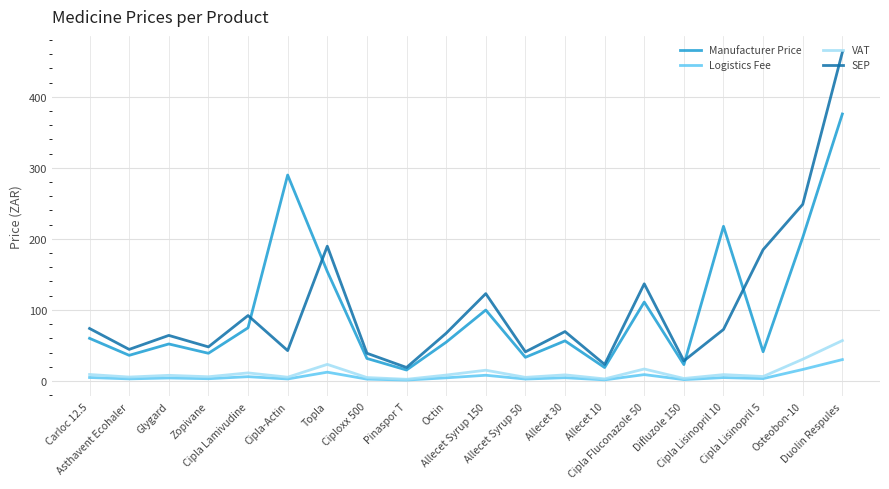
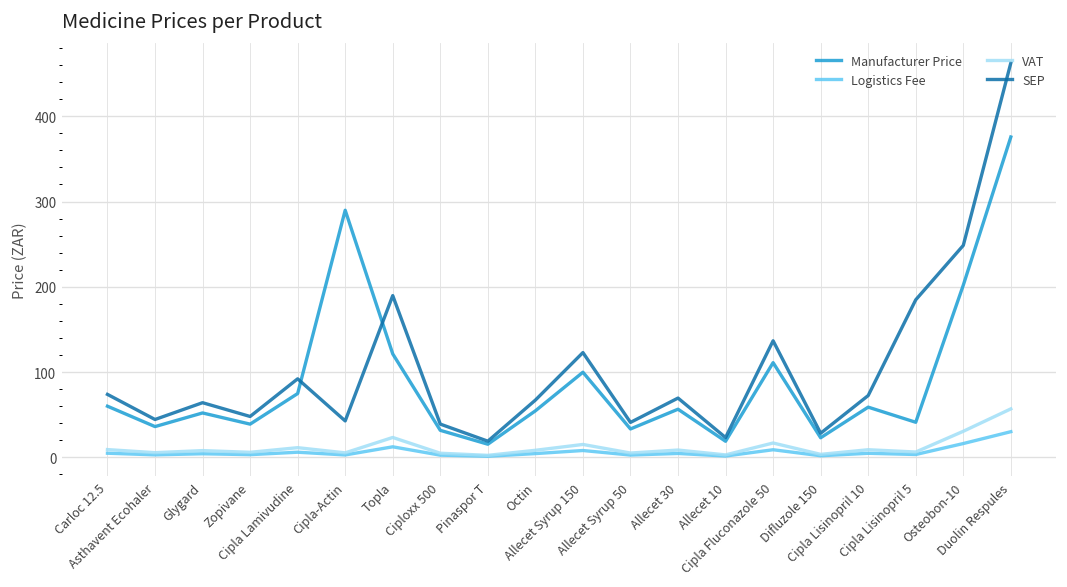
Manufacturer Price, Topla: 150 -> 120
Manufacturer Price, Cipla Lisinopril 10: 220 -> 60
